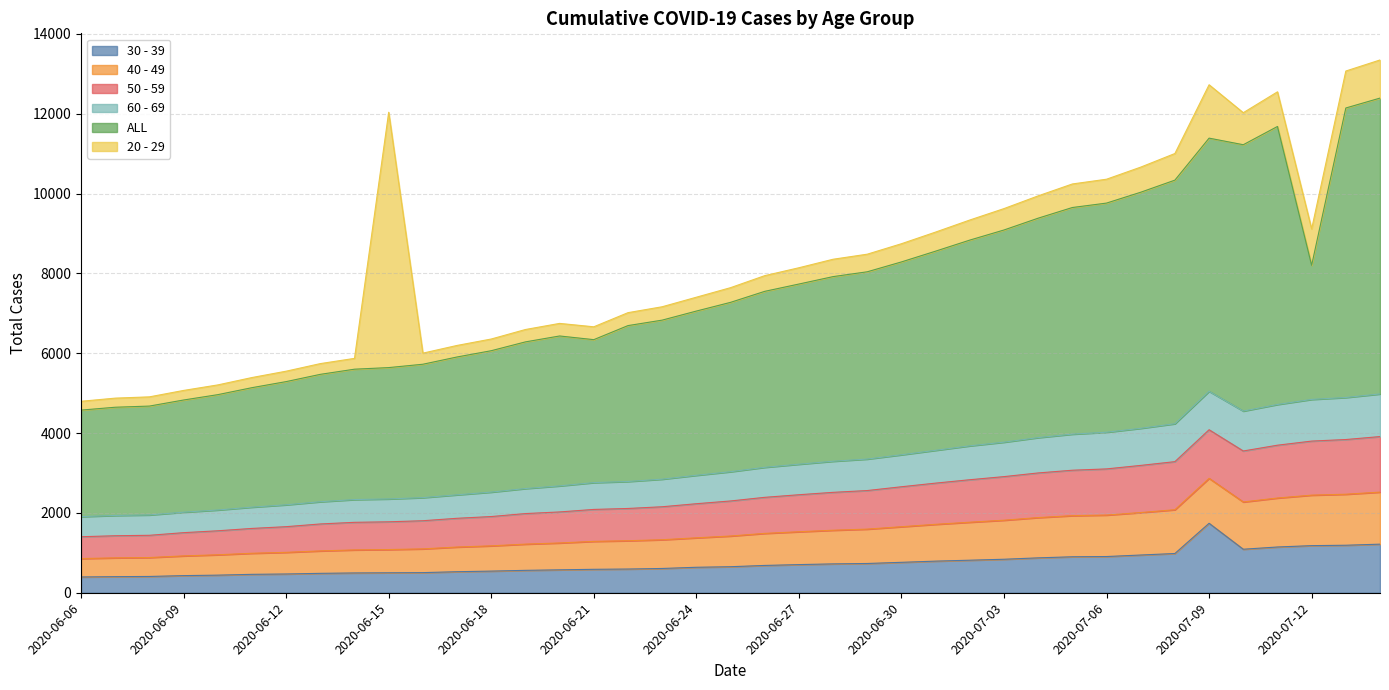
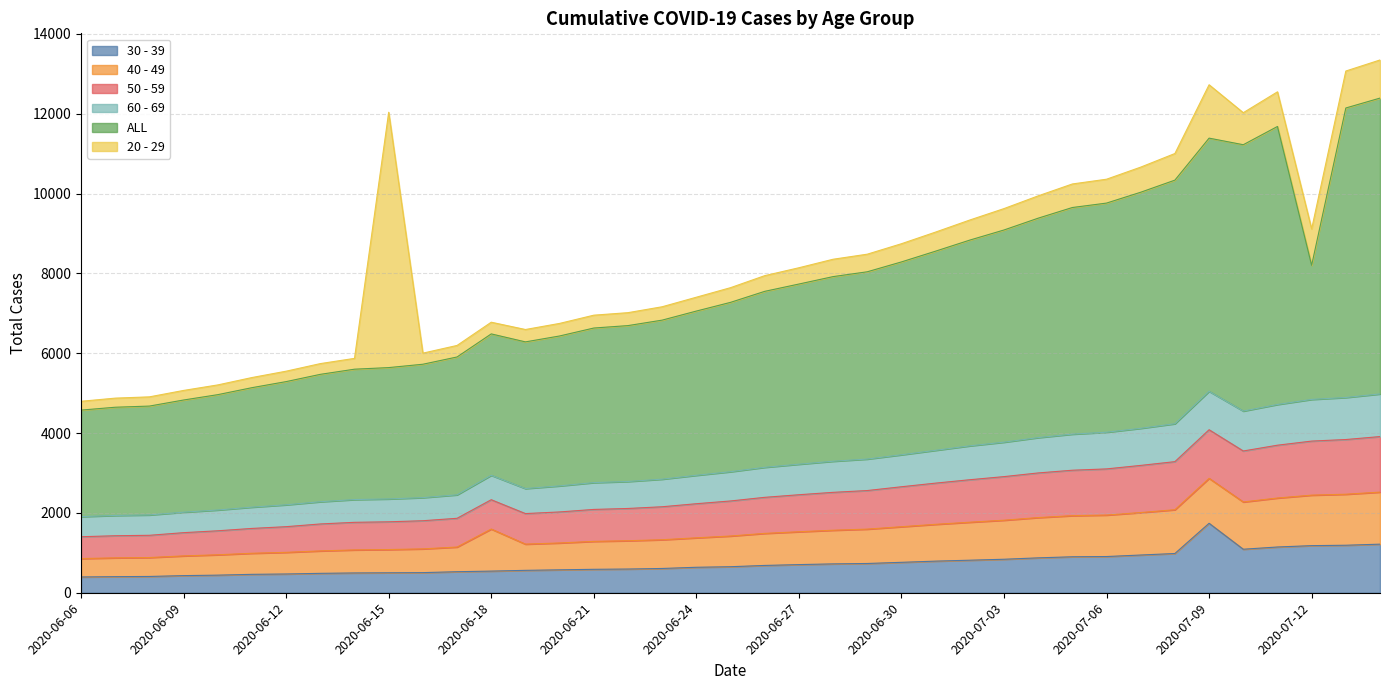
40 - 49, 2020-06-18: 600 -> 1100
ALL, 2020-06-21: 3600 -> 3900
